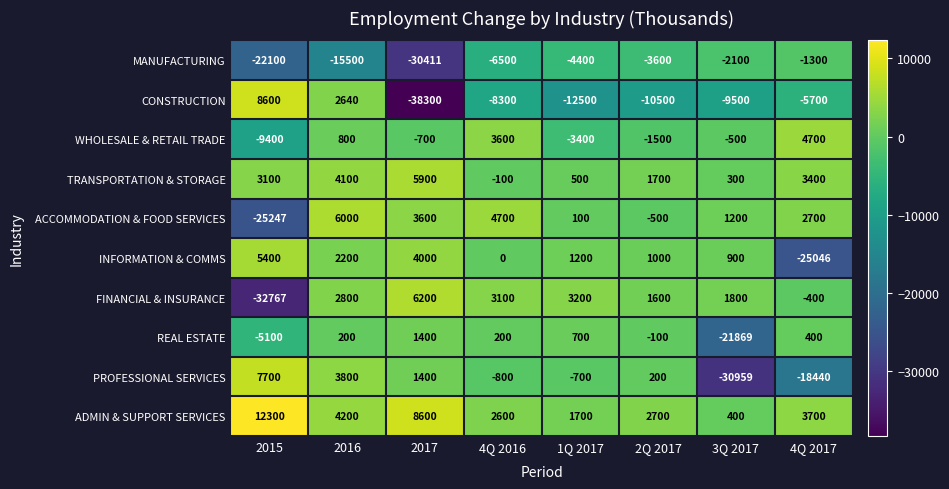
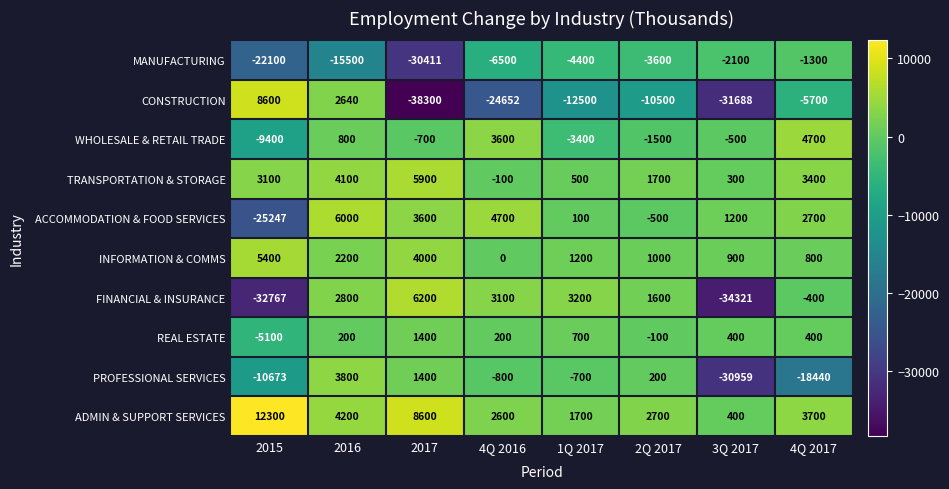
CONSTRUCTION, 4Q 2016: -8300 -> -24652
CONSTRUCTION, 3Q 2017: -9500 -> -31688
INFORMATION & COMMS, 4Q 2017: -25046 -> 800
FINANCIAL & INSURANCE, 3Q 2017: 1800 -> -34321
REAL ESTATE, 3Q 2017: -21869 -> 400
PROFESSIONAL SERVICES, 2015: 7700 -> -10673
